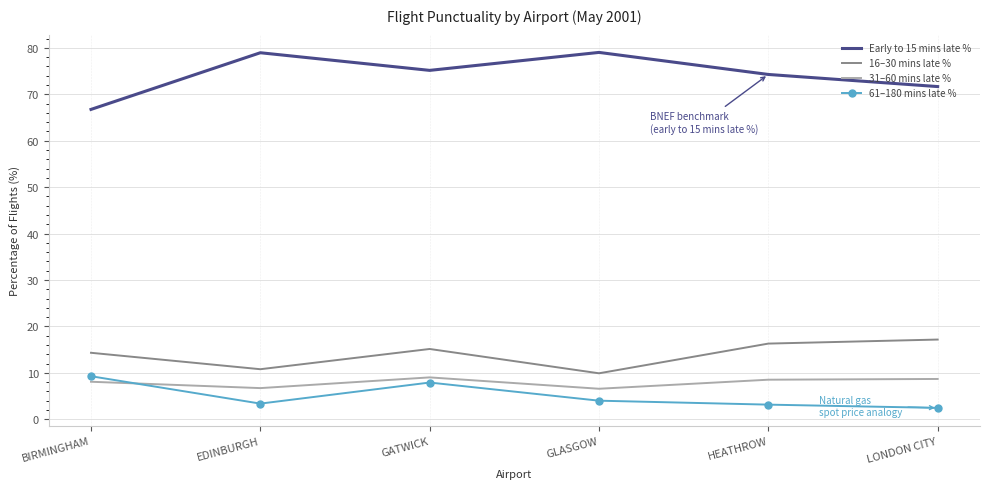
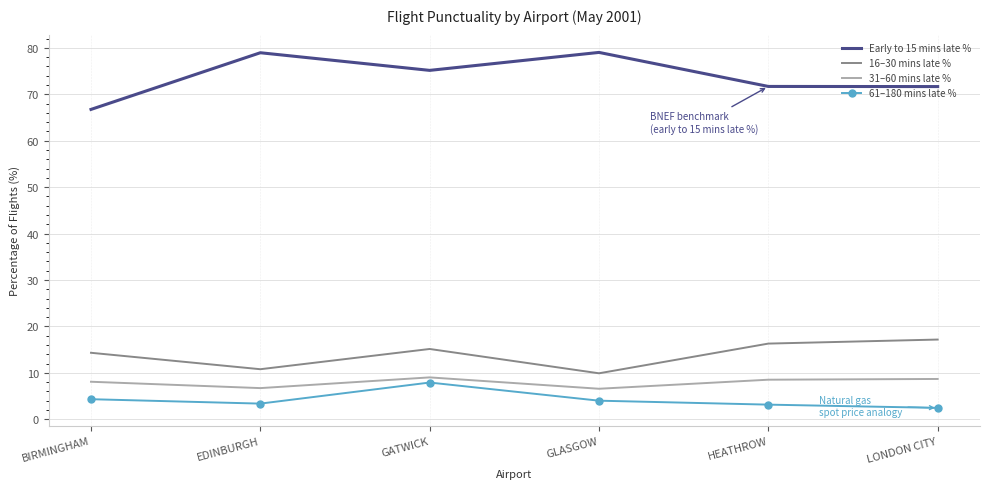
61–180 mins late %, BIRMINGHAM: 9 -> 4
Early to 15 mins late %, HEATHROW: 74 -> 72
